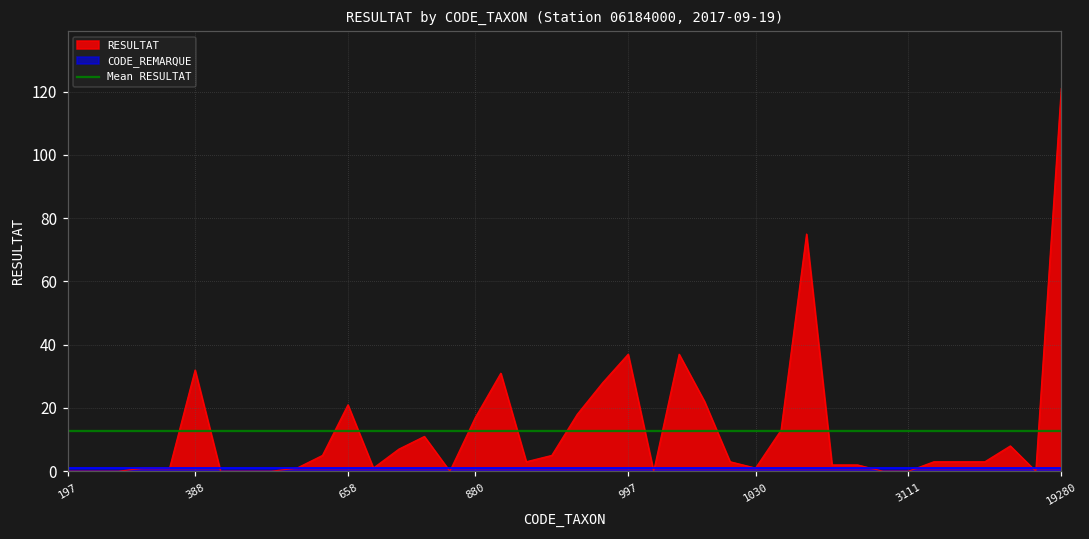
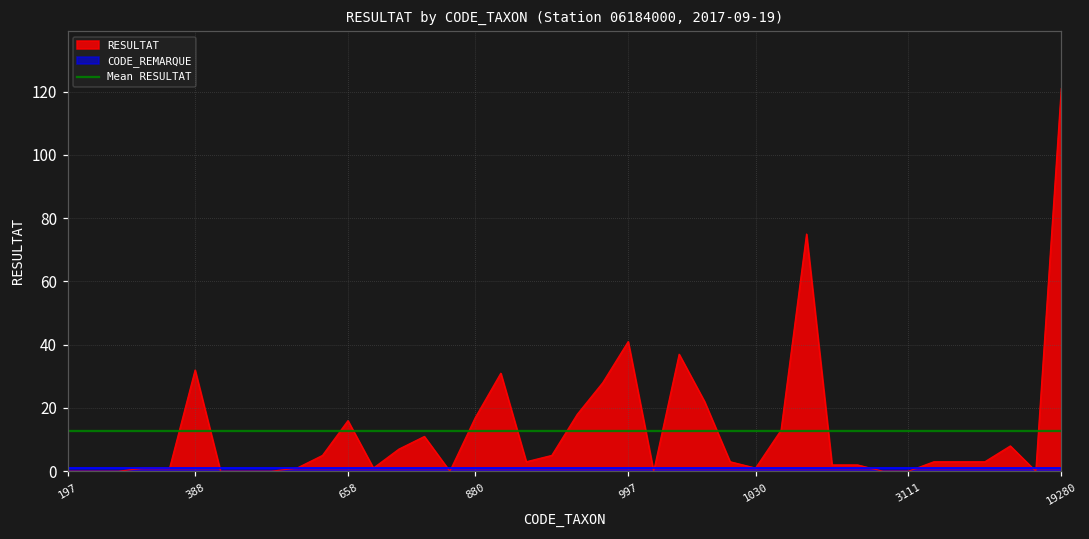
RESULTAT, 658: 21 -> 16
RESULTAT, 997: 37 -> 41
